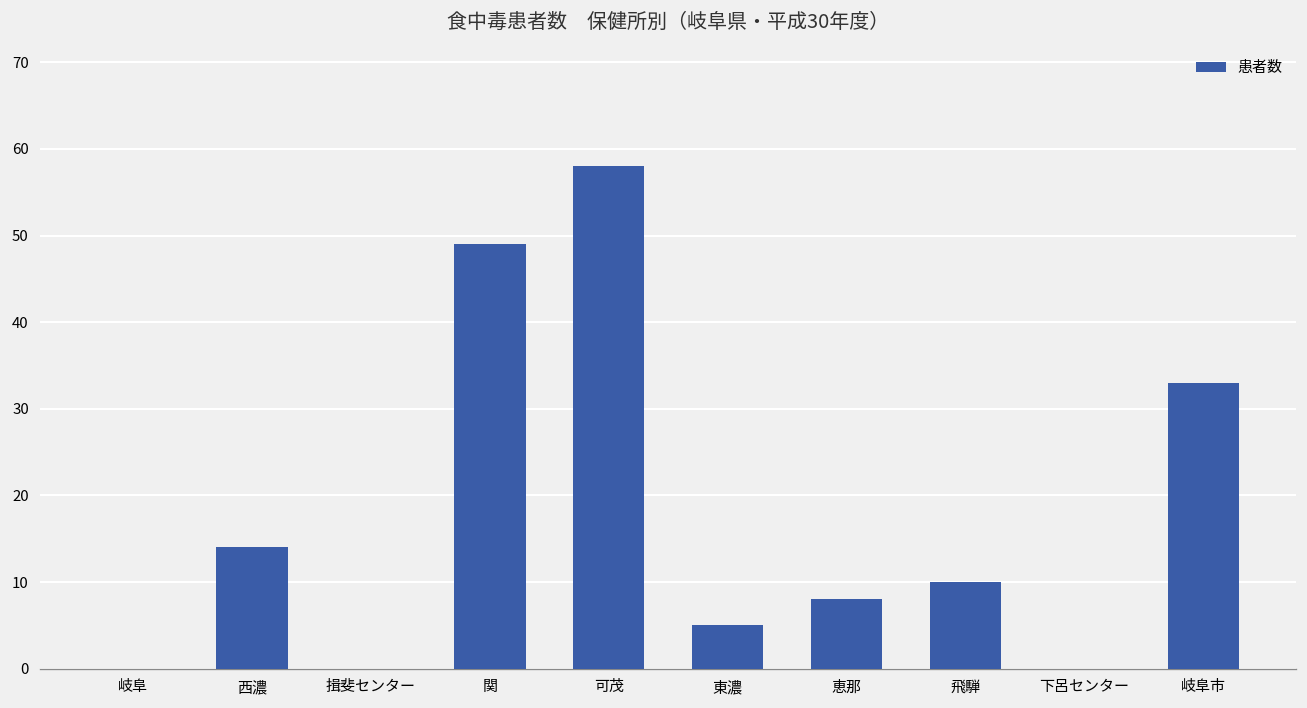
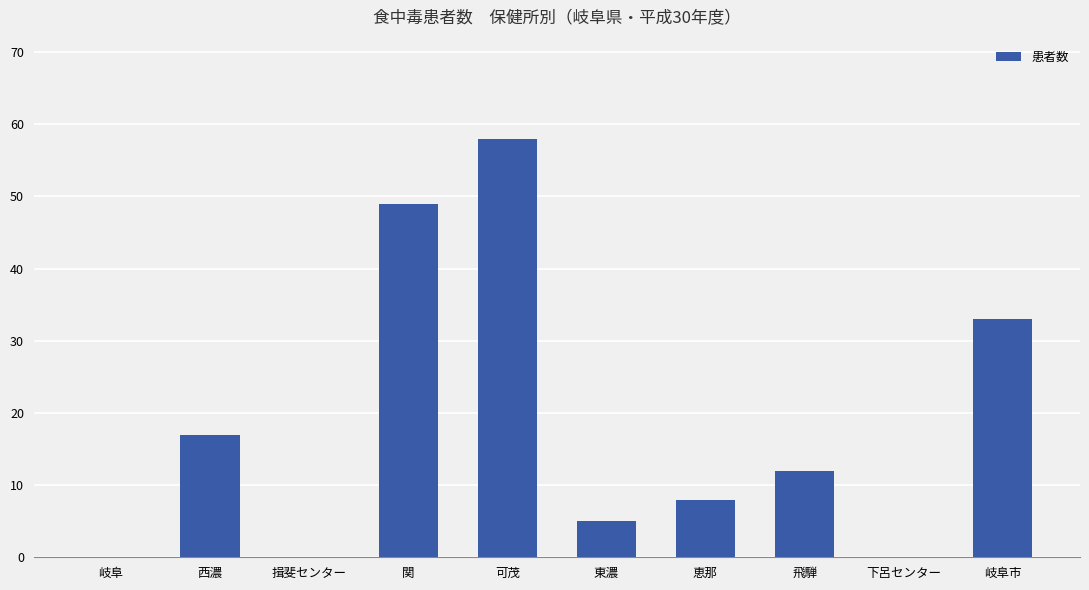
西濃: 14 -> 17
飛騨: 10 -> 12
